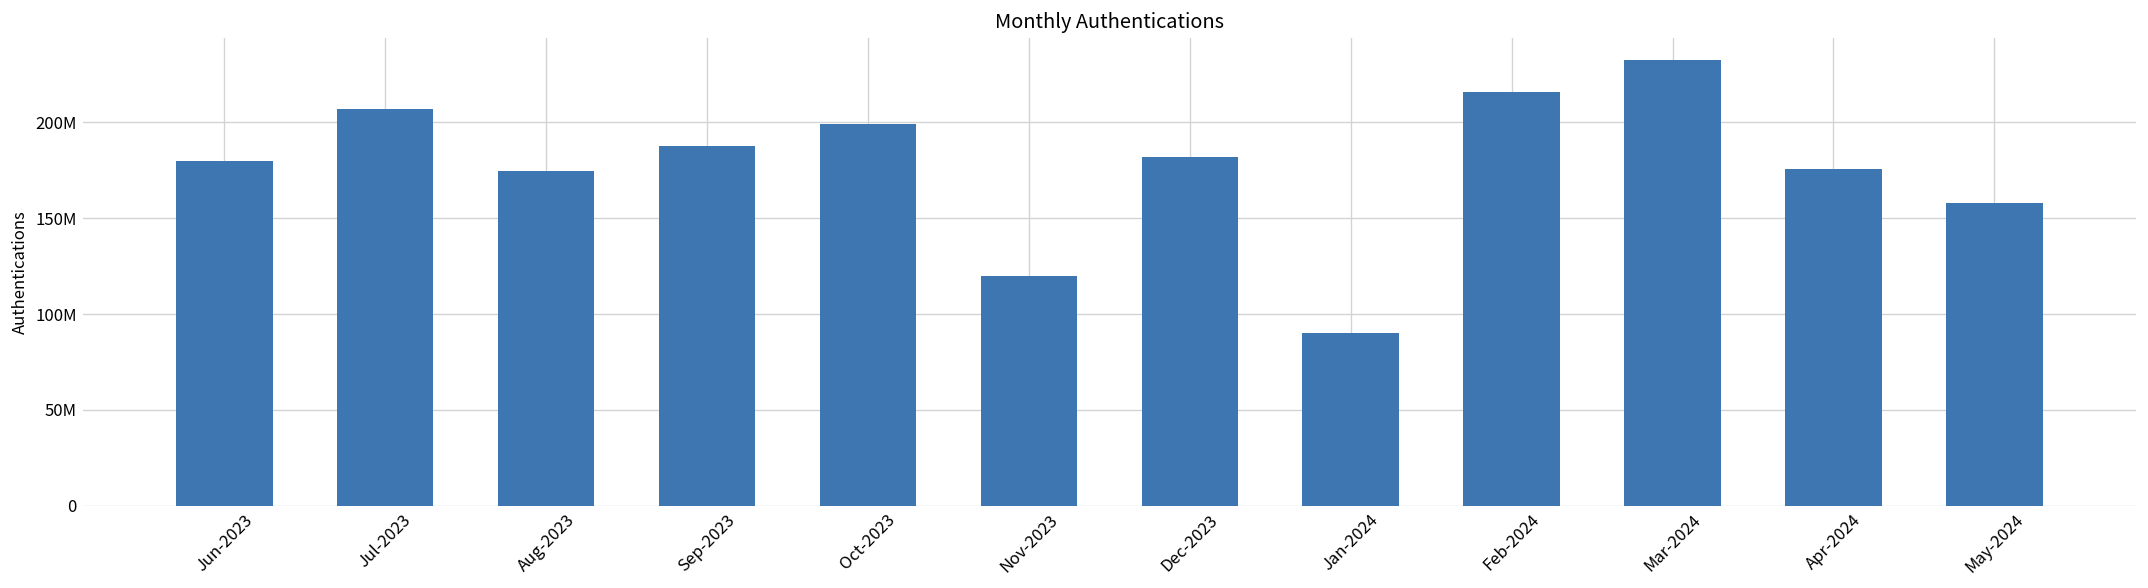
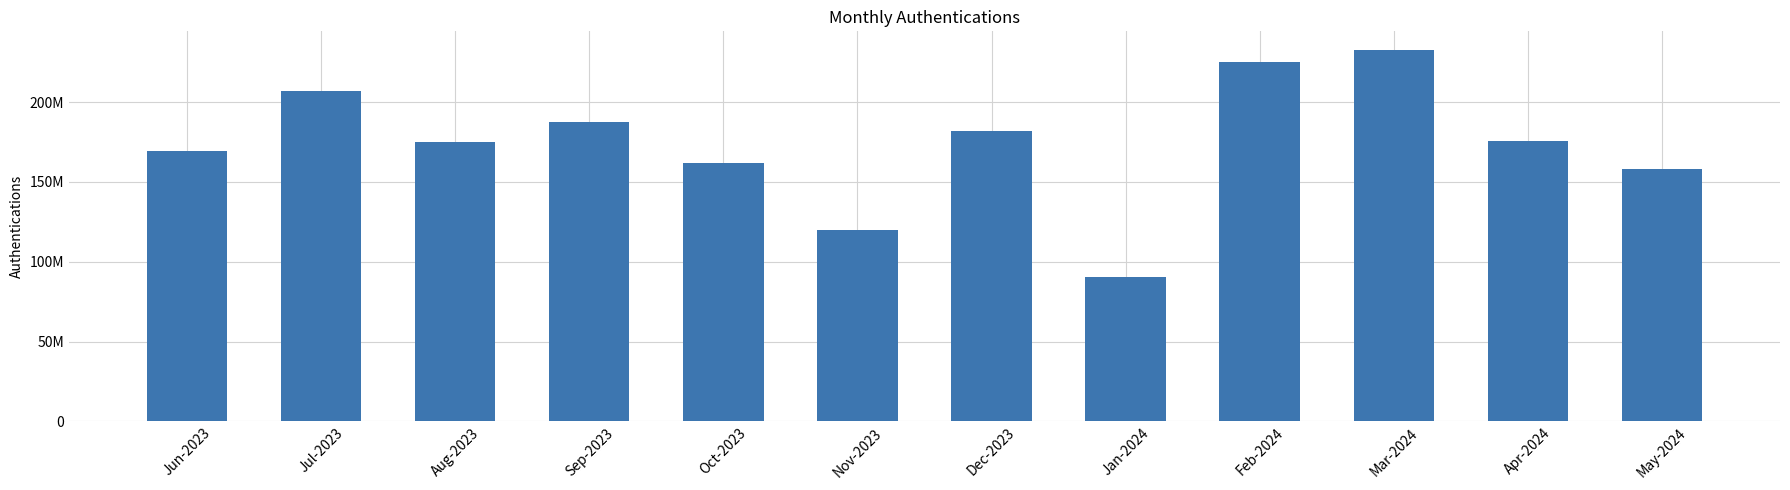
Jun-2023: 180000000 -> 170000000
Oct-2023: 199000000 -> 162000000
Feb-2024: 216000000 -> 225000000
